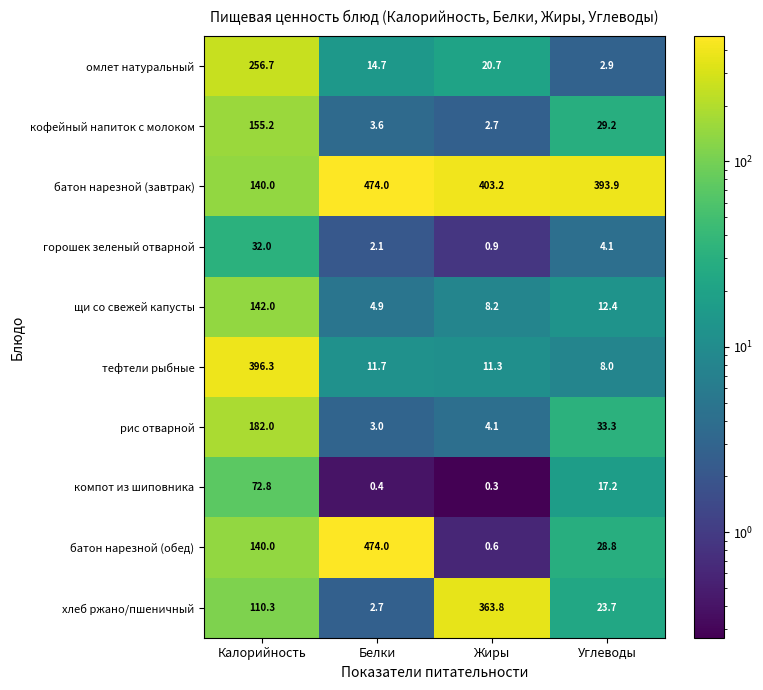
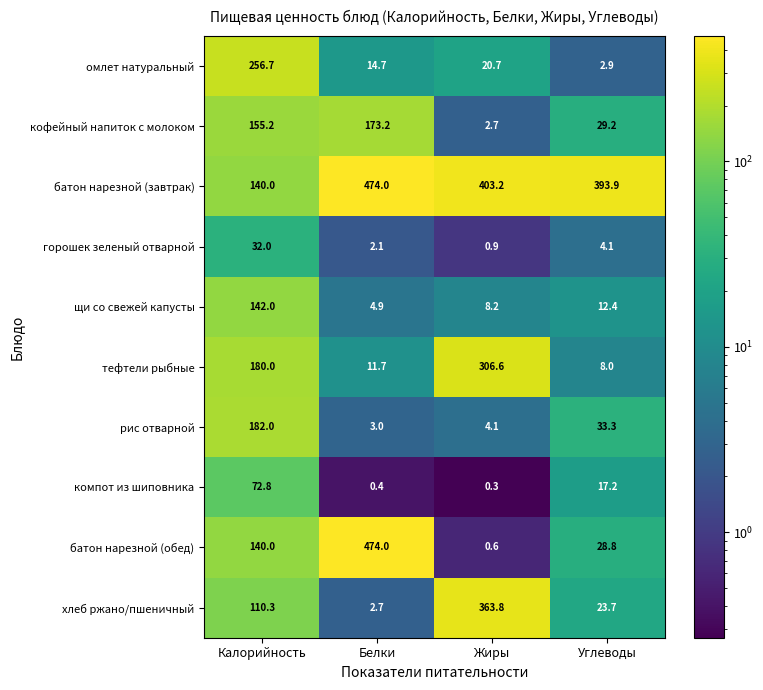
кофейный напиток с молоком, Белки: 3.6 -> 173.2
тефтели рыбные, Калорийность: 396.3 -> 180.0
тефтели рыбные, Жиры: 11.3 -> 306.6
